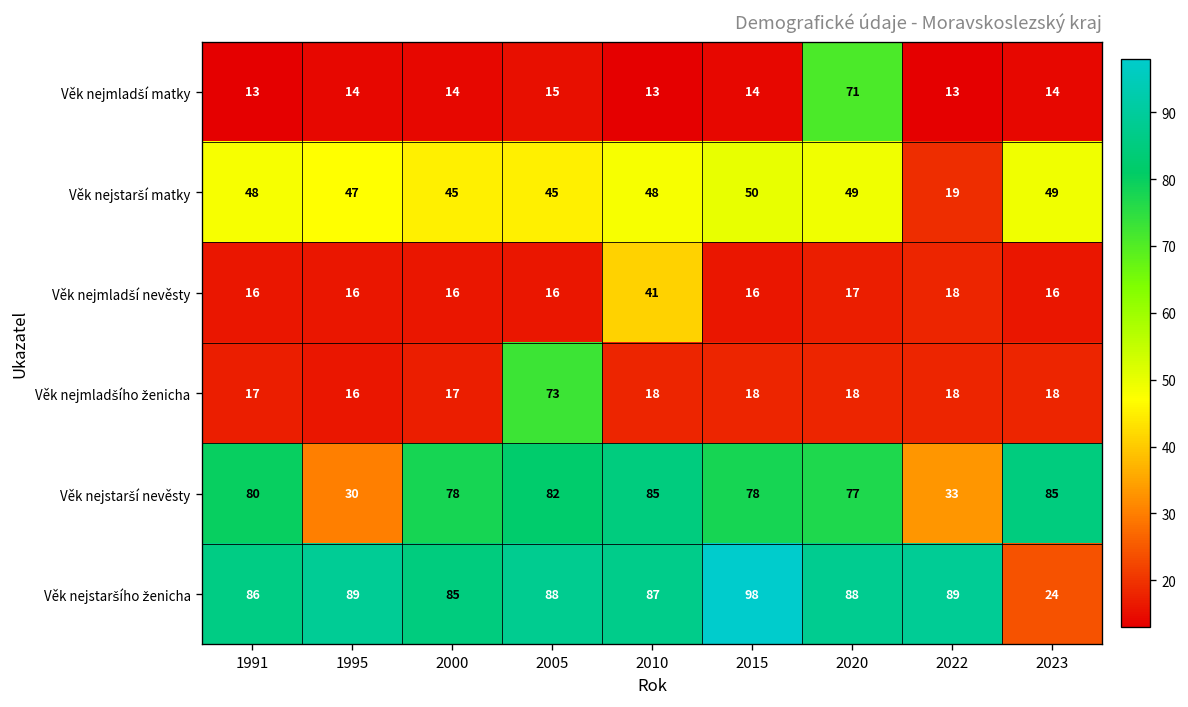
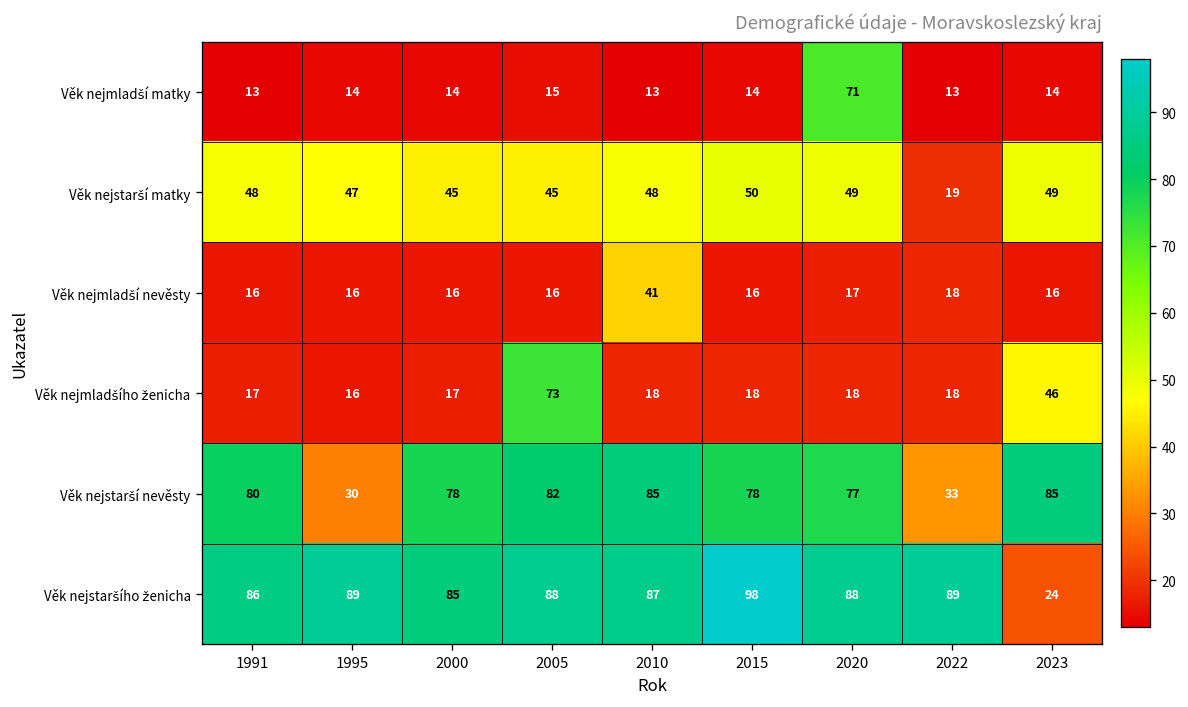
Věk nejmladšího ženicha, 2023: 18 -> 46
